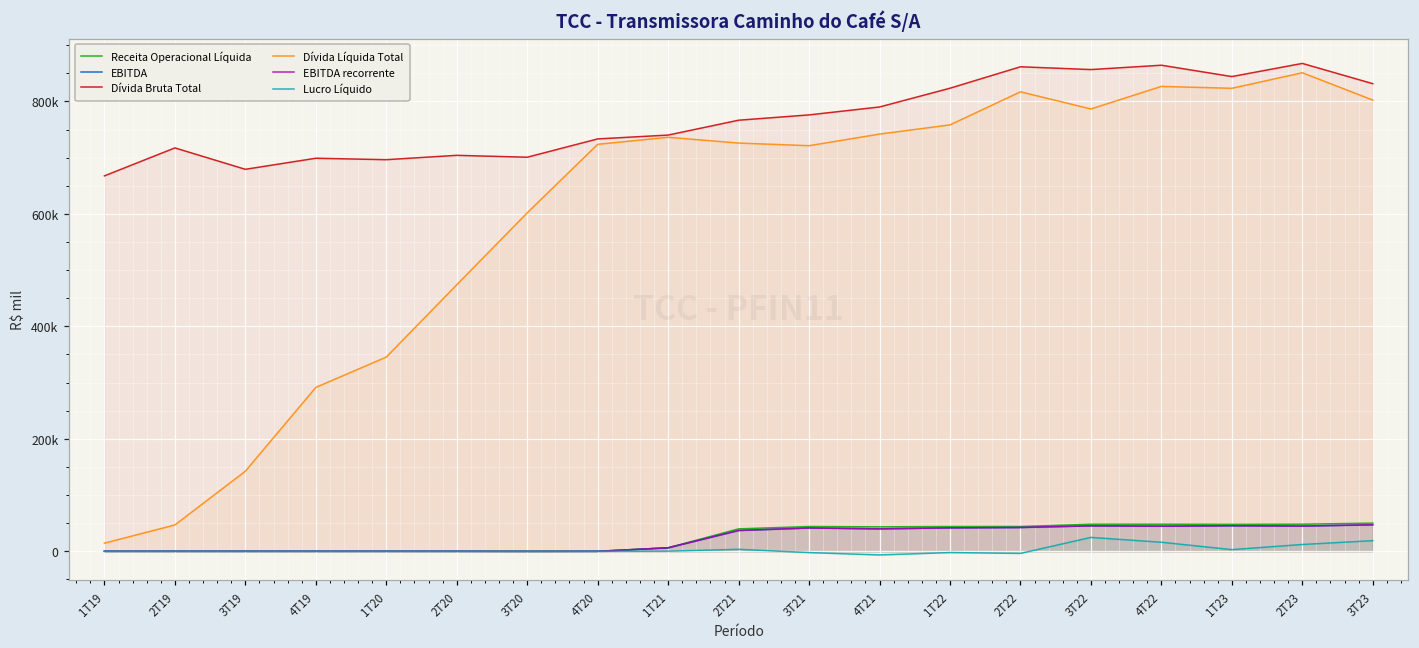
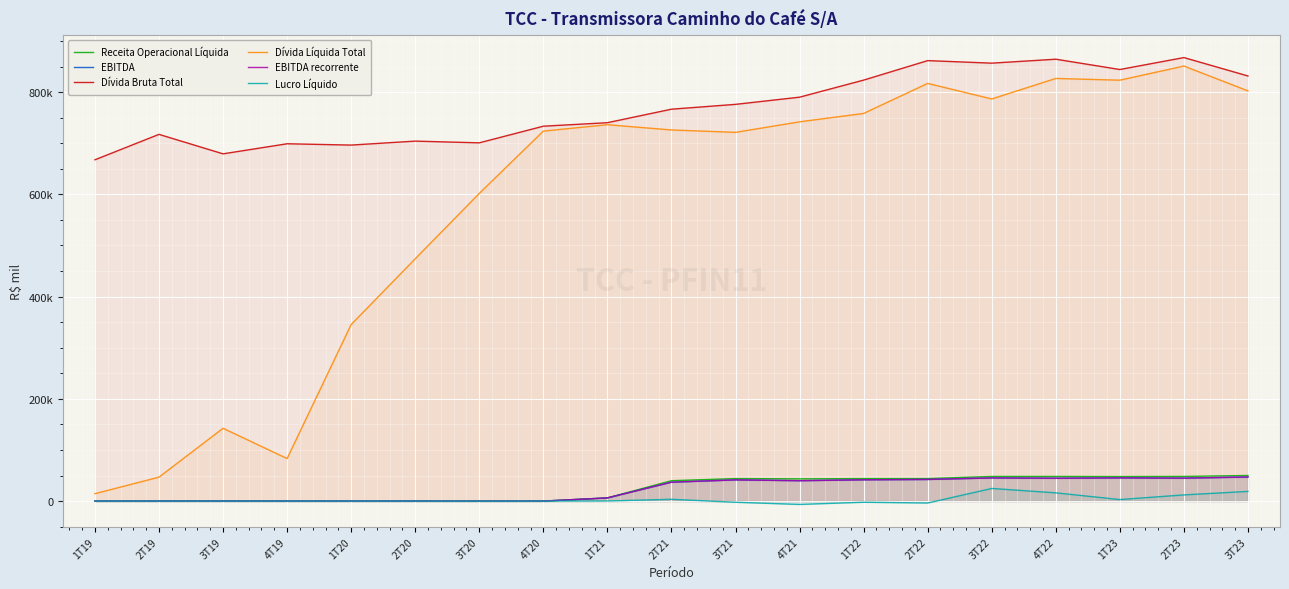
Dívida Líquida Total, 4T19: 290000 -> 80000
